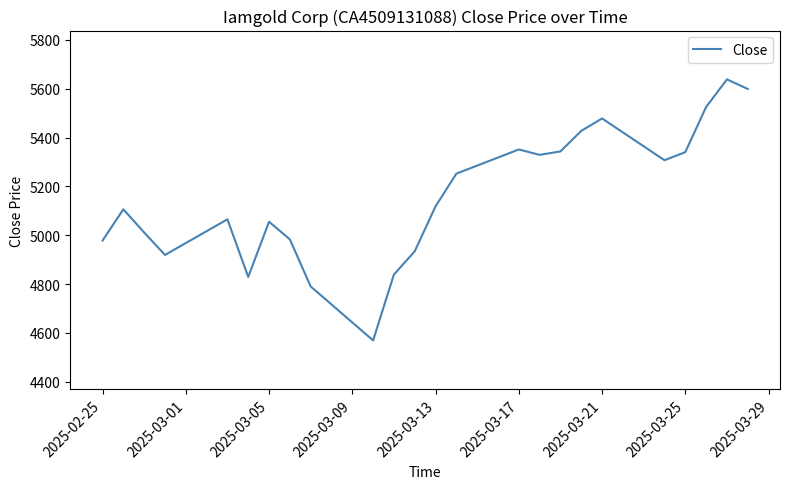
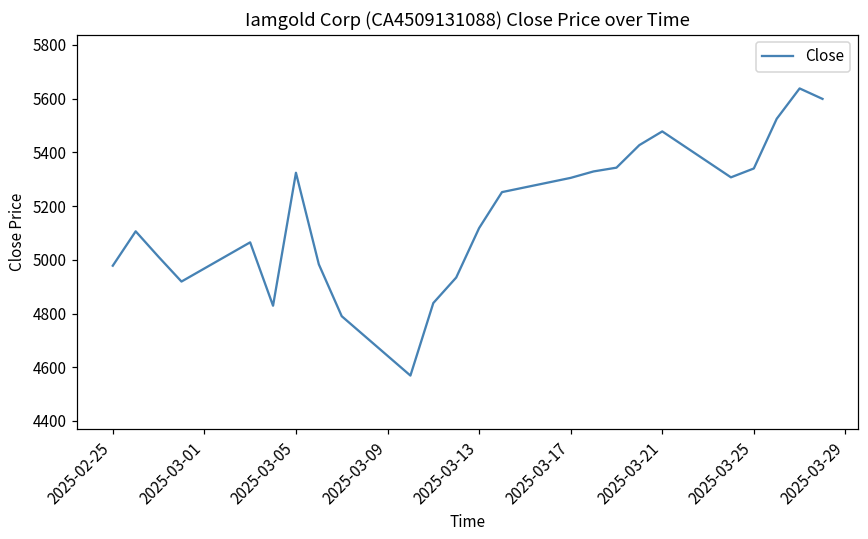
2025-03-05: 5060 -> 5320
2025-03-17: 5350 -> 5310
